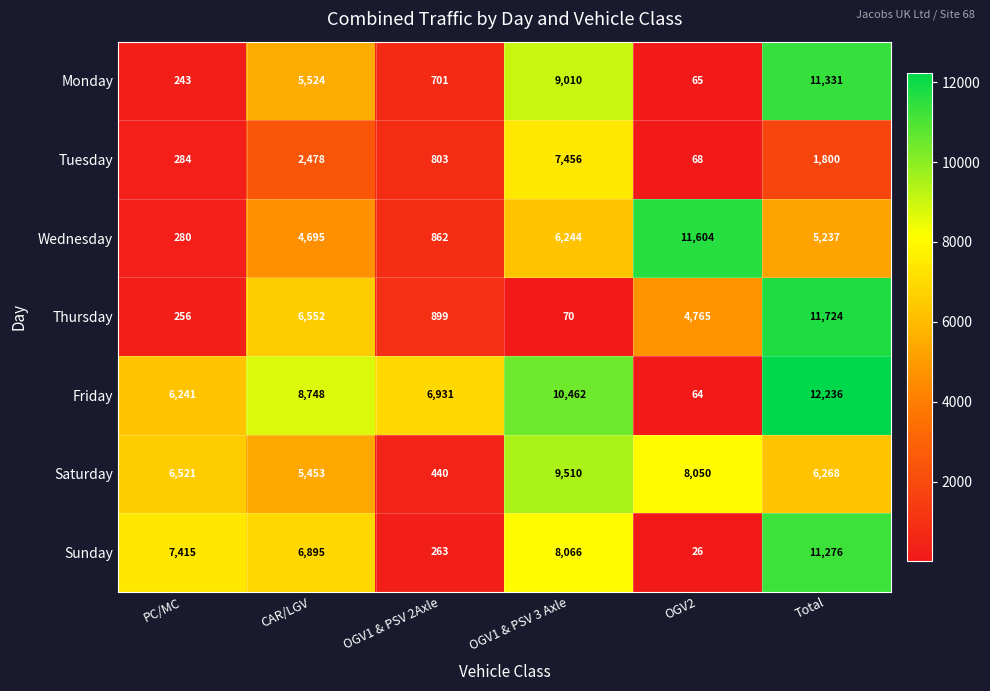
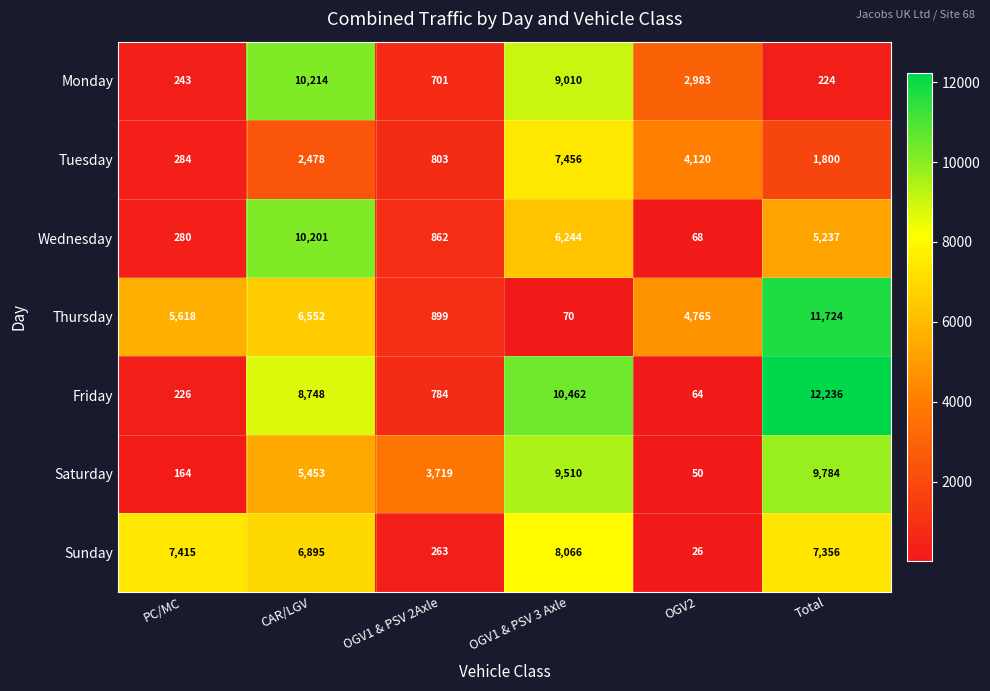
Monday, CAR/LGV: 5,524 -> 10,214
Monday, OGV2: 65 -> 2,983
Monday, Total: 11,331 -> 224
Tuesday, OGV2: 68 -> 4,120
Wednesday, CAR/LGV: 4,695 -> 10,201
Wednesday, OGV2: 11,604 -> 68
Thursday, PC/MC: 256 -> 5,618
Friday, PC/MC: 6,241 -> 226
Friday, OGV1 & PSV 2Axle: 6,931 -> 784
Saturday, PC/MC: 6,521 -> 164
Saturday, OGV1 & PSV 2Axle: 440 -> 3,719
Saturday, OGV2: 8,050 -> 50
Saturday, Total: 6,268 -> 9,784
Sunday, Total: 11,276 -> 7,356
